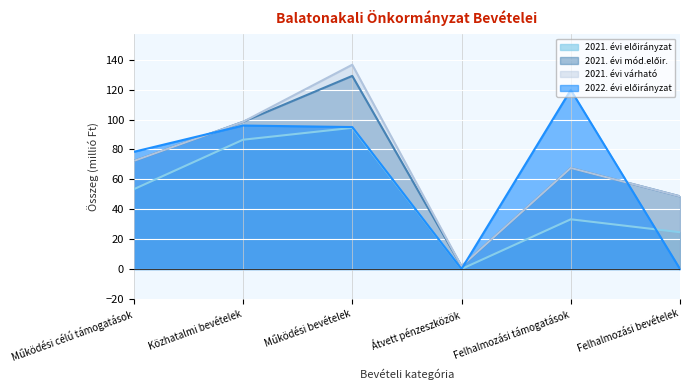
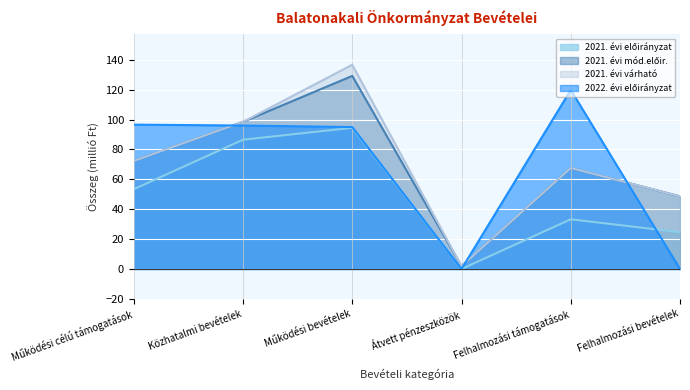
2022. évi előirányzat, Működési célú támogatások: 78 -> 97
